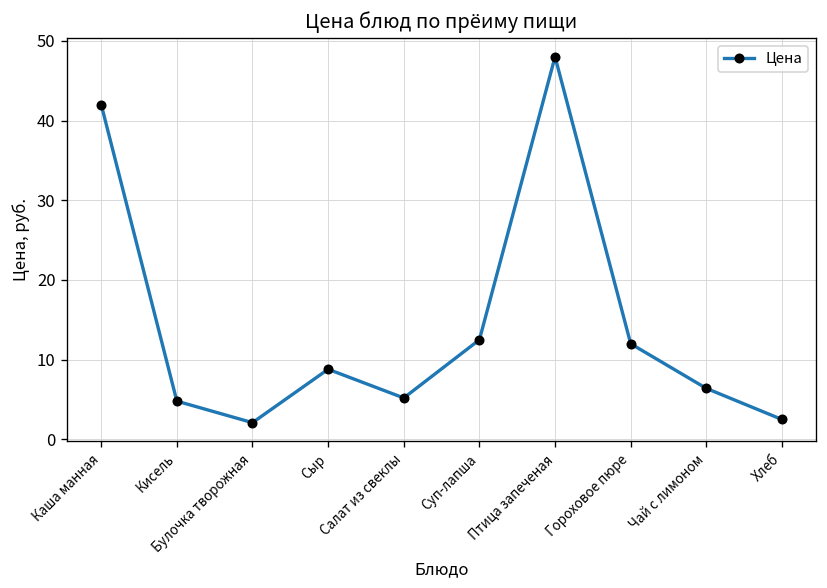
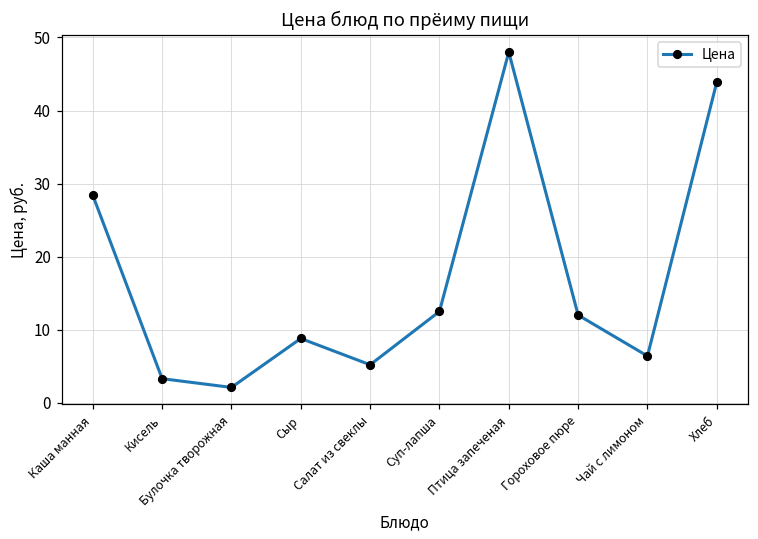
Каша манная: 42 -> 28
Кисель: 5 -> 3
Хлеб: 3 -> 44
